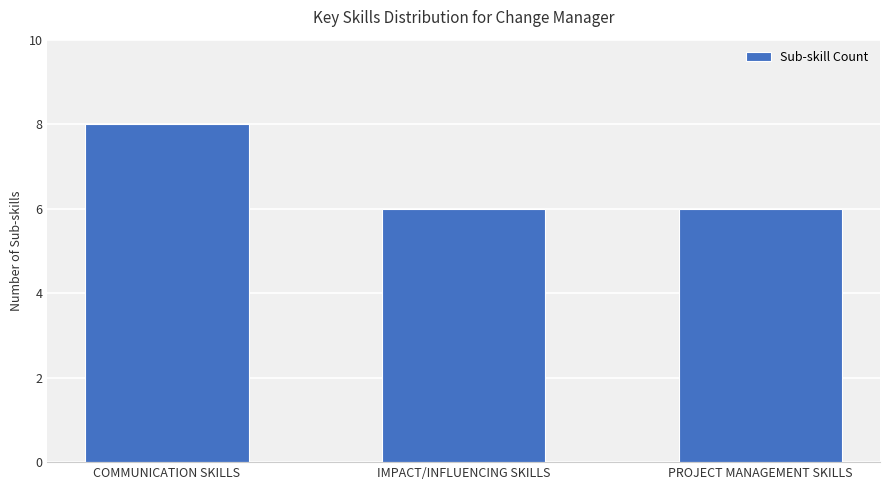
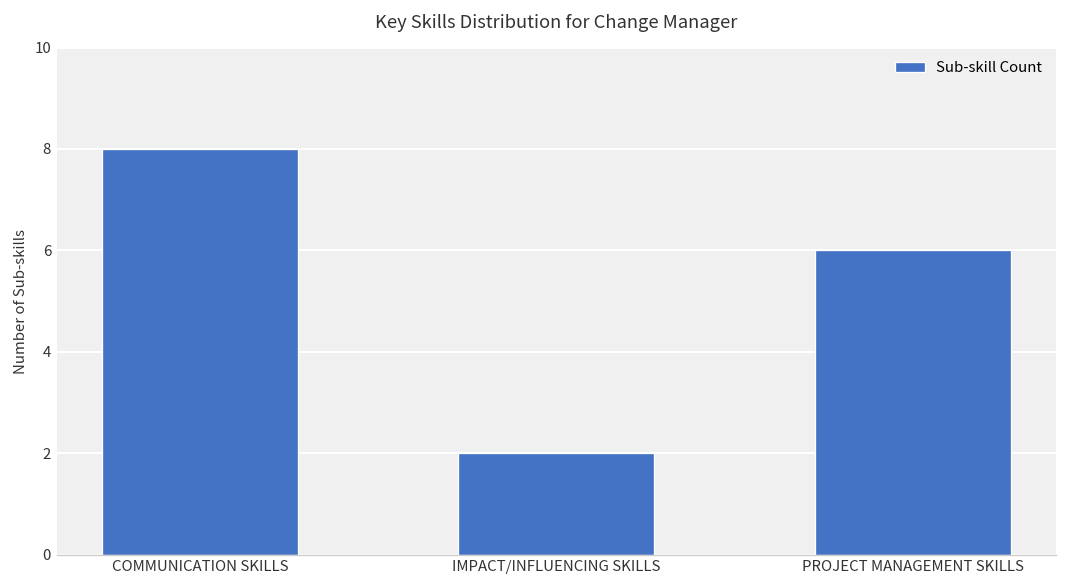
IMPACT/INFLUENCING SKILLS: 6 -> 2
